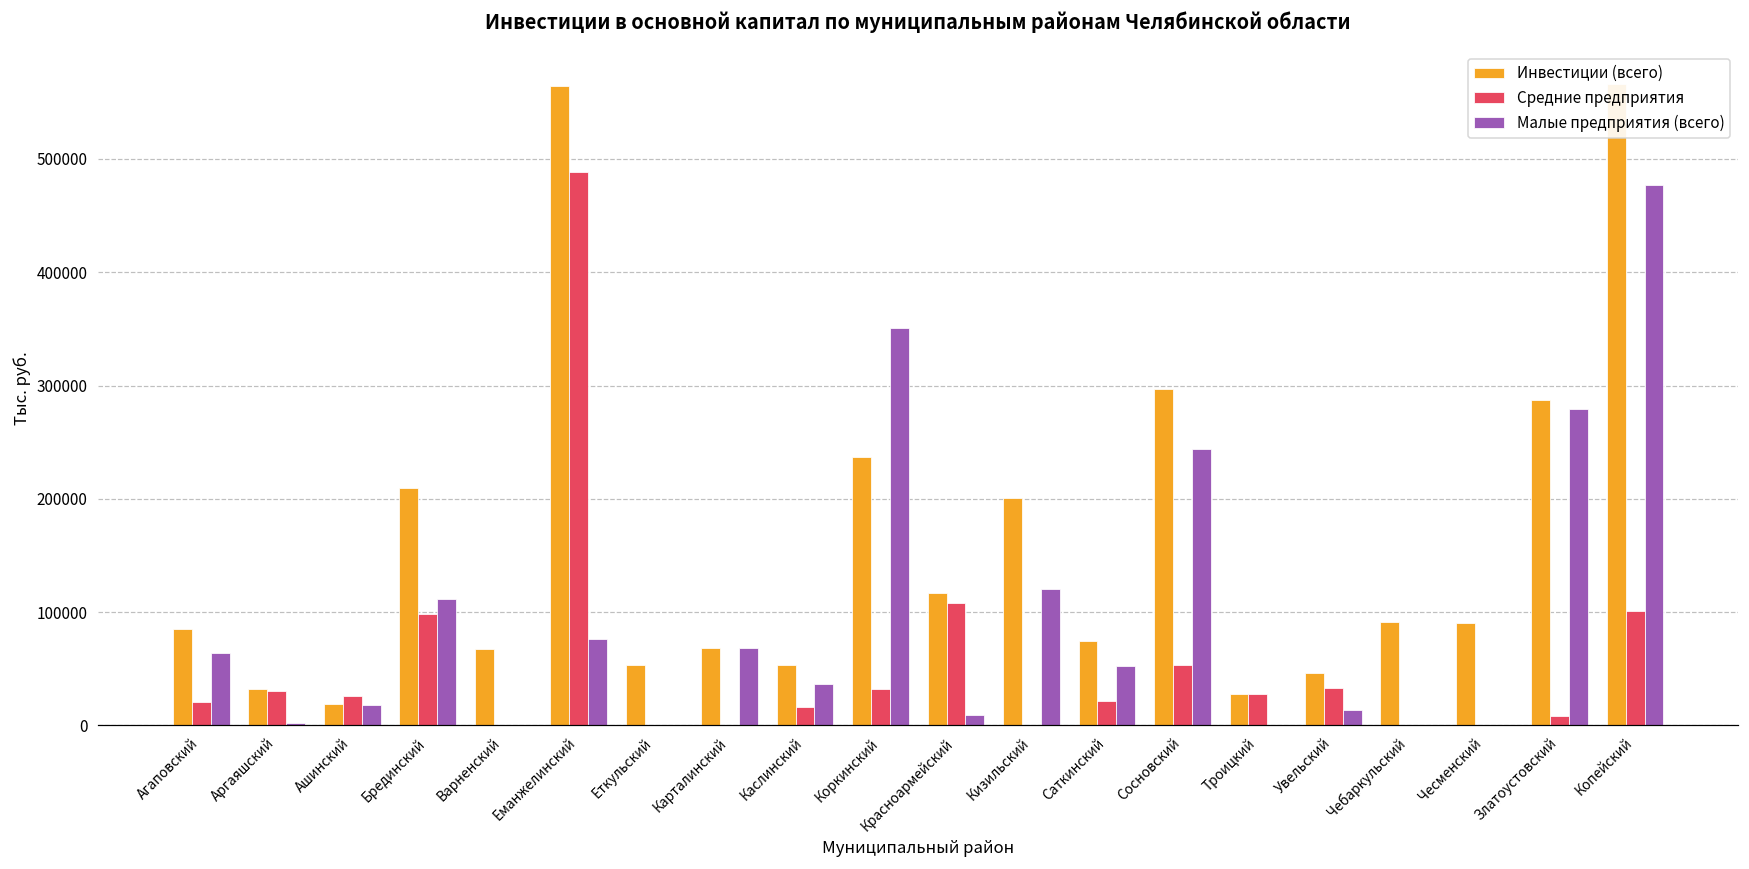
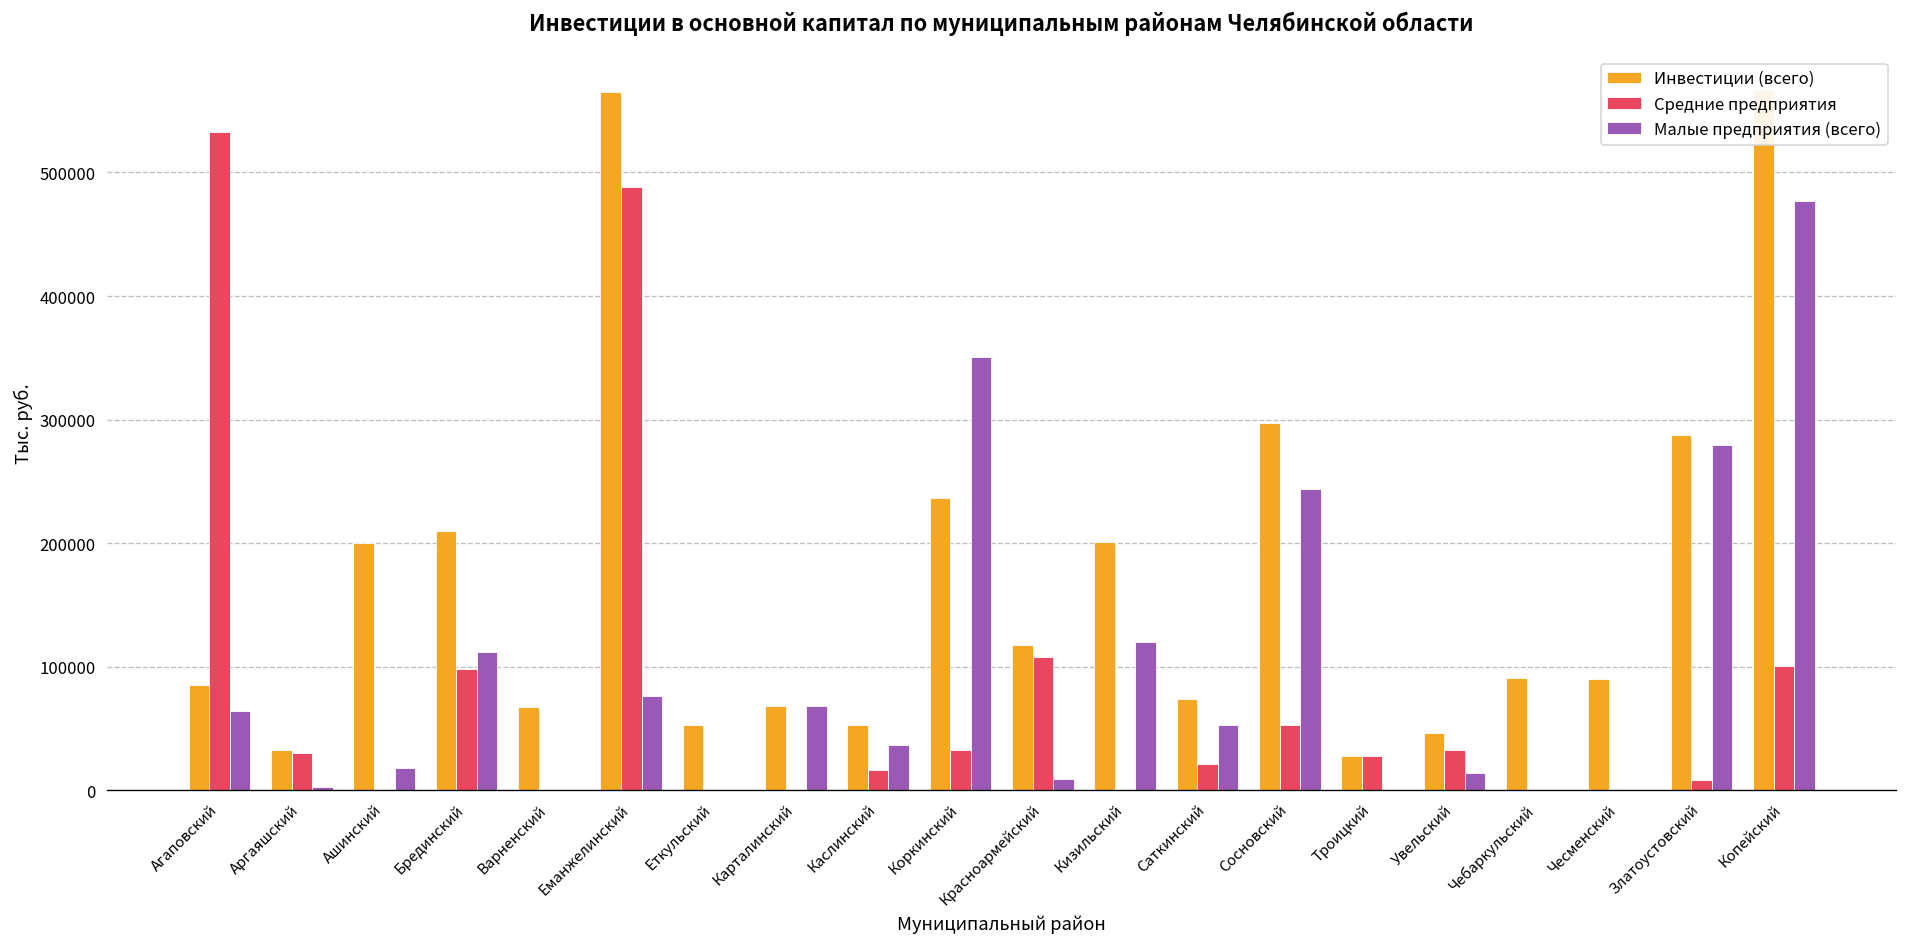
Средние предприятия, Агаповский: 21000 -> 533000
Инвестиции (всего), Ашинский: 19000 -> 200000
Средние предприятия, Ашинский: 26000 -> 1000
